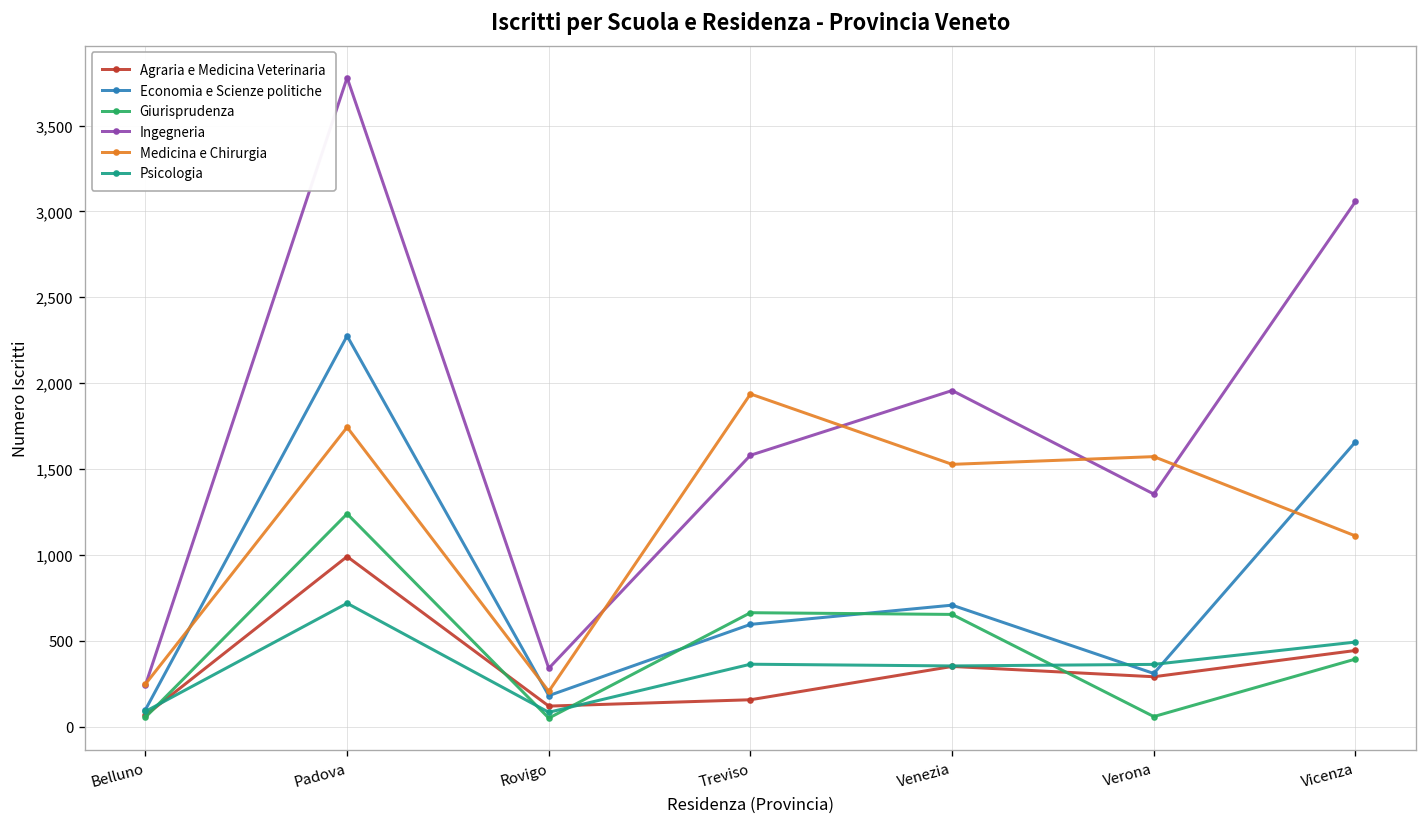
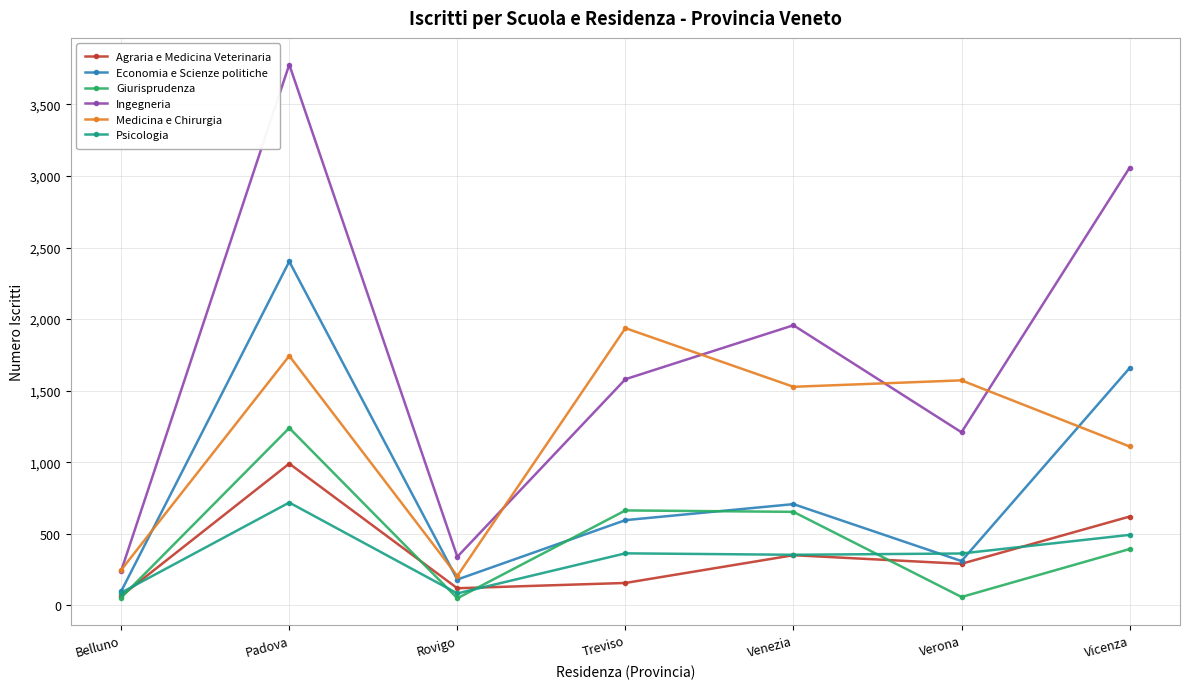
Economia e Scienze politiche, Padova: 2,280 -> 2,400
Ingegneria, Verona: 1,350 -> 1,210
Agraria e Medicina Veterinaria, Vicenza: 440 -> 620
